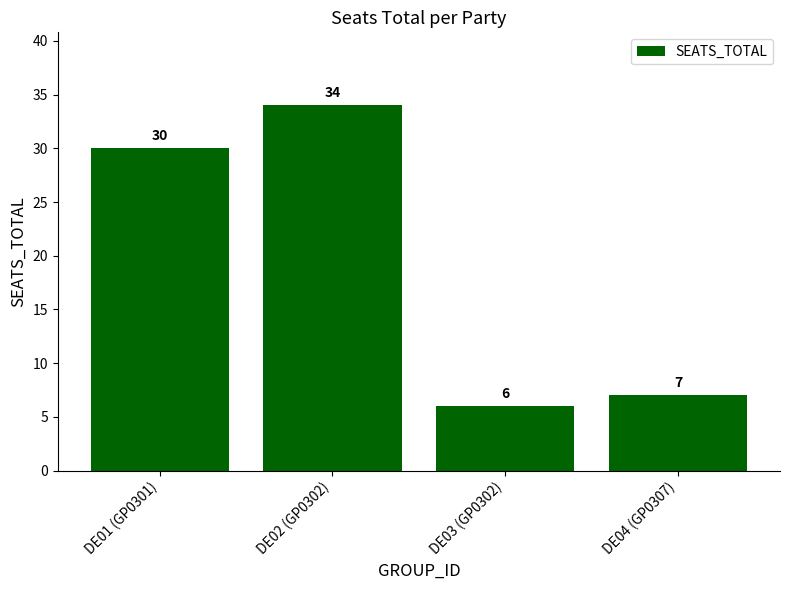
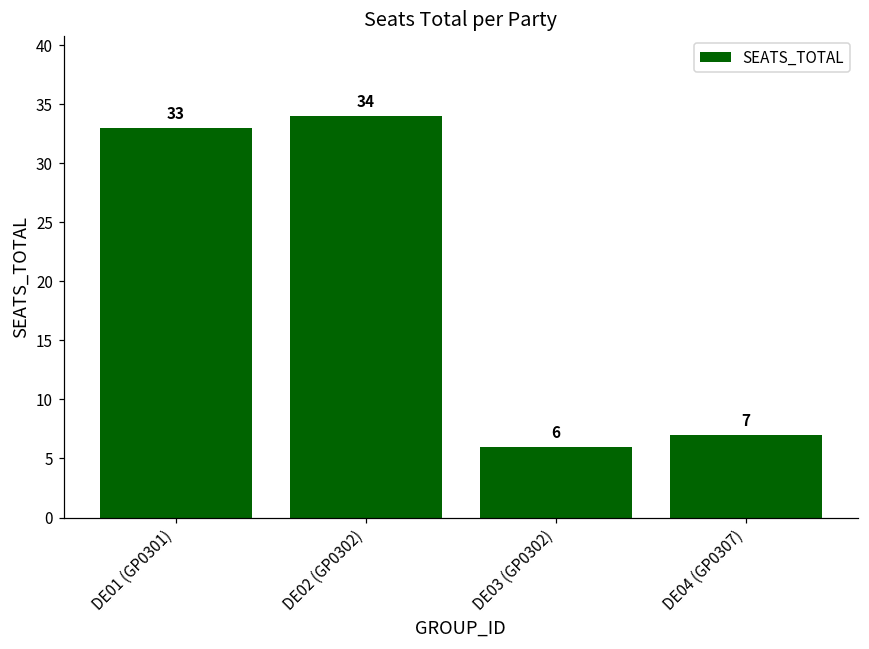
DE01 (GP0301): 30 -> 33
